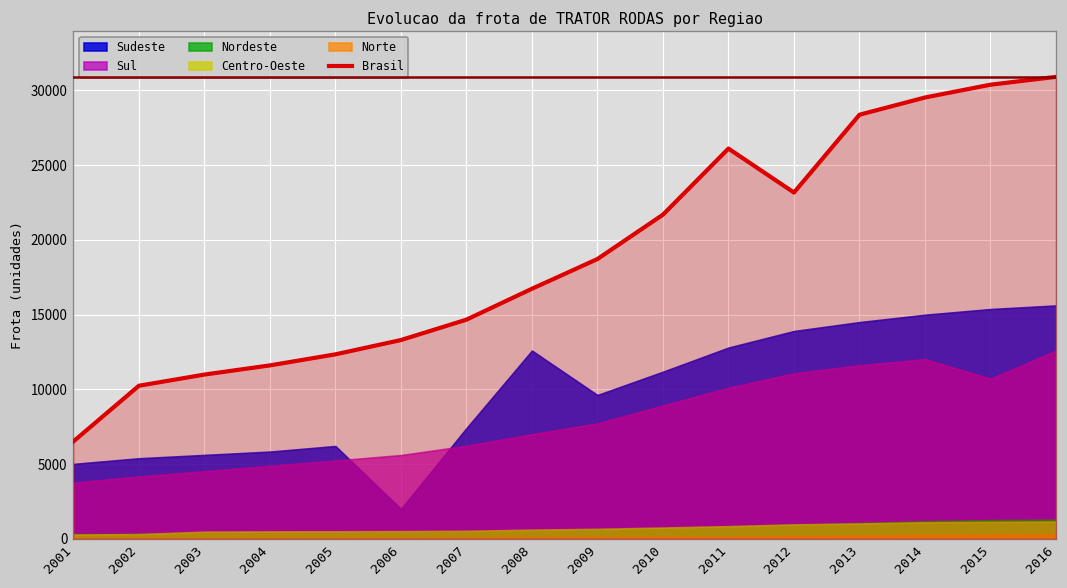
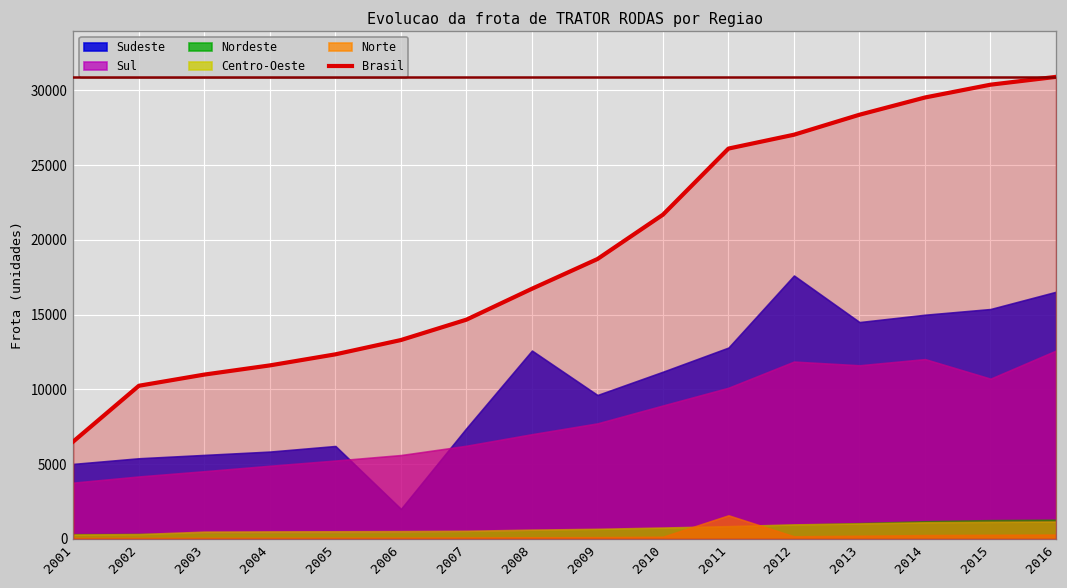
Norte, 2011: 100 -> 1600
Brasil, 2012: 23200 -> 27000
Sudeste, 2012: 13900 -> 17600
Sul, 2012: 11100 -> 11900
Sudeste, 2016: 15600 -> 16500
